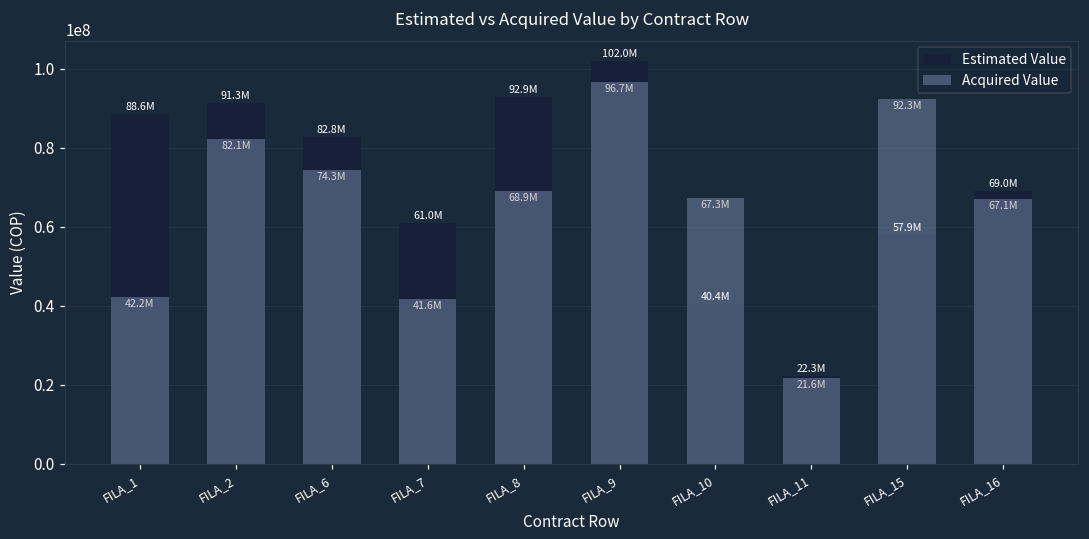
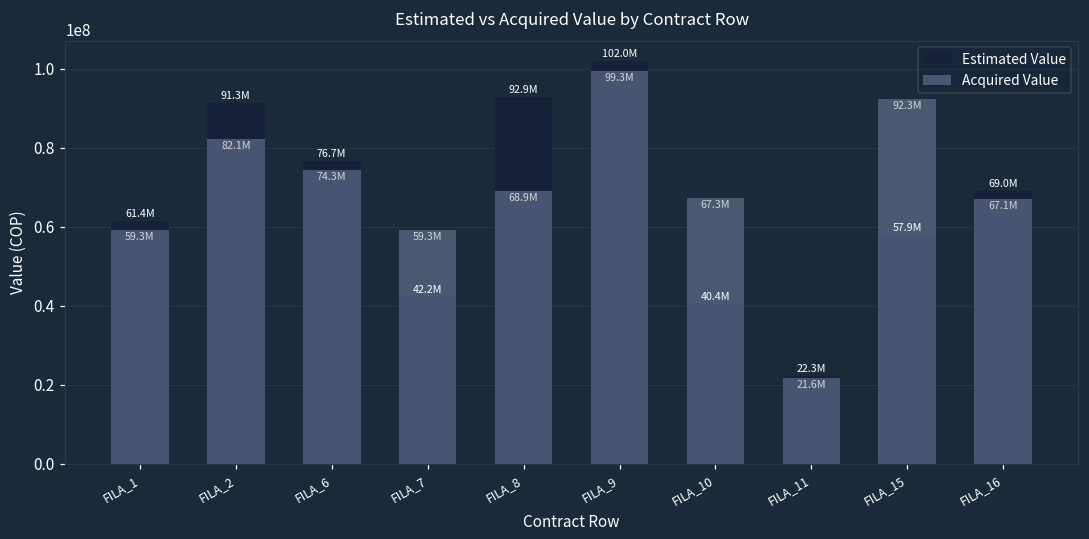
Estimated Value, FILA_1: 88.6M -> 61.4M
Acquired Value, FILA_1: 42.2M -> 59.3M
Estimated Value, FILA_6: 82.8M -> 76.7M
Estimated Value, FILA_7: 61.0M -> 42.2M
Acquired Value, FILA_7: 41.6M -> 59.3M
Acquired Value, FILA_9: 96.7M -> 99.3M
